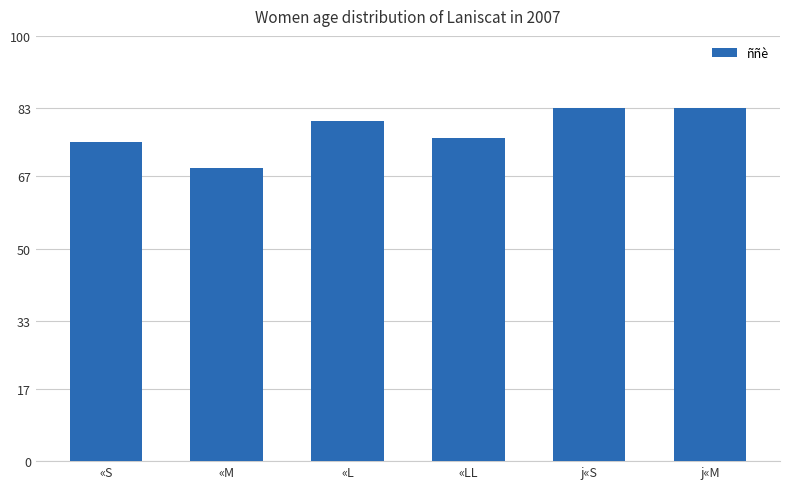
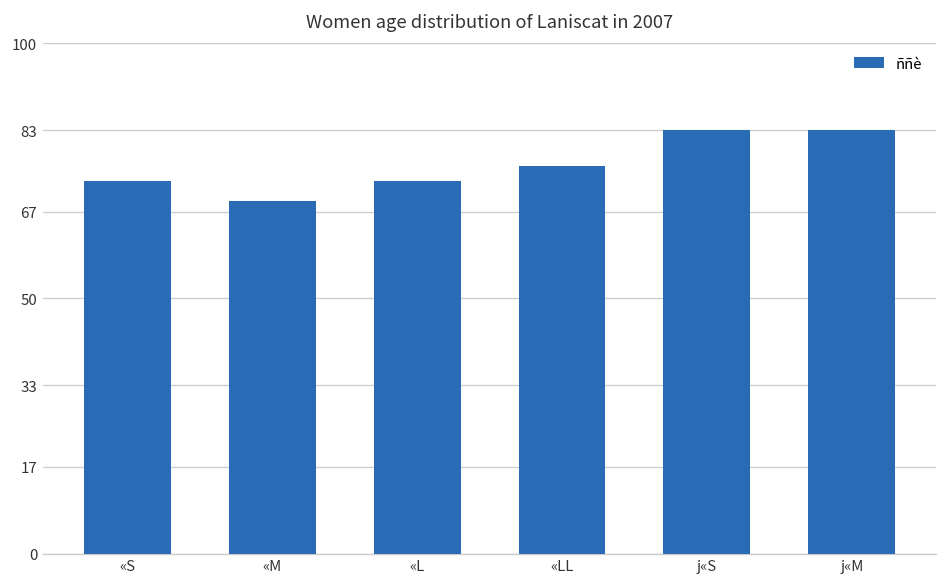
«S: 75 -> 73
«L: 80 -> 73
